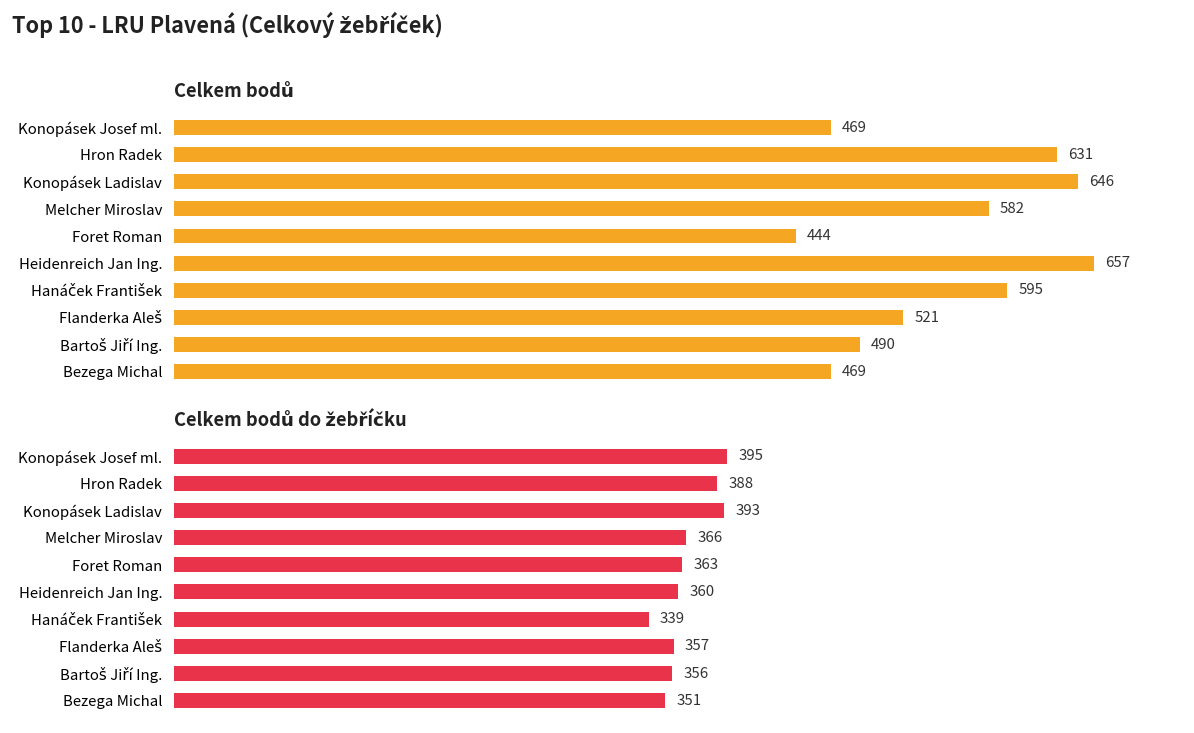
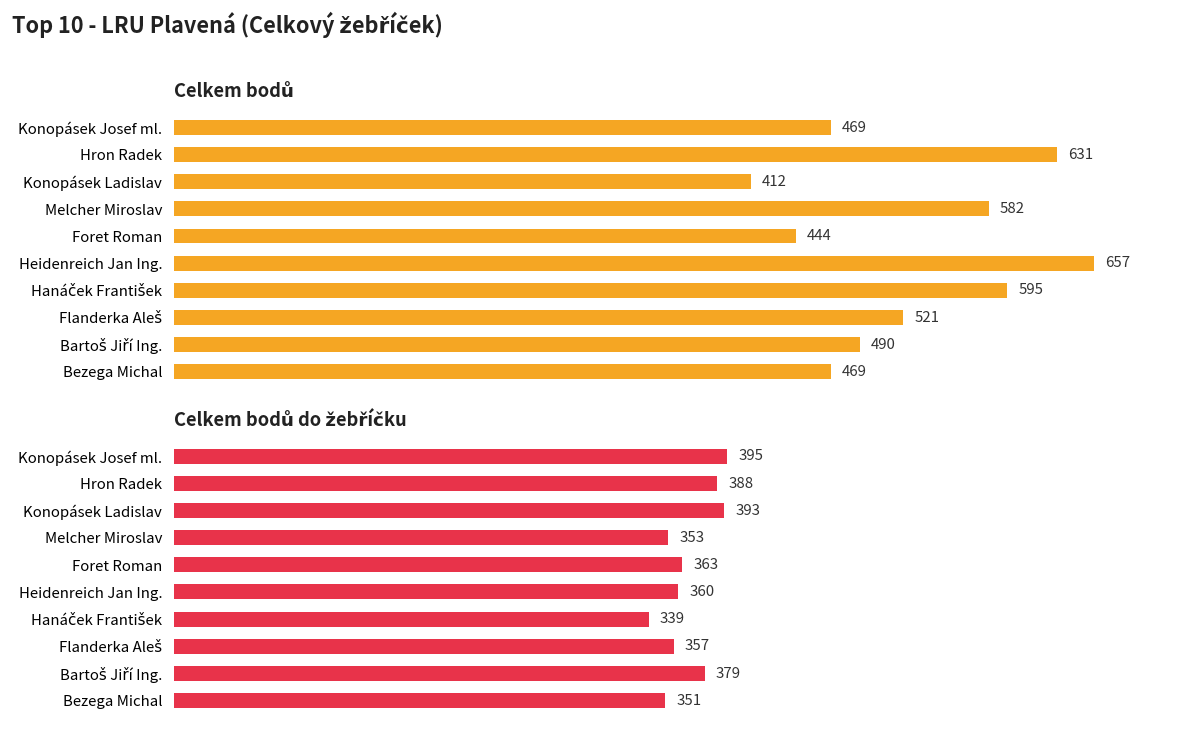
Celkem bodů, Konopásek Ladislav: 646 -> 412
Celkem bodů do žebříčku, Melcher Miroslav: 366 -> 353
Celkem bodů do žebříčku, Bartoš Jiří Ing.: 356 -> 379
